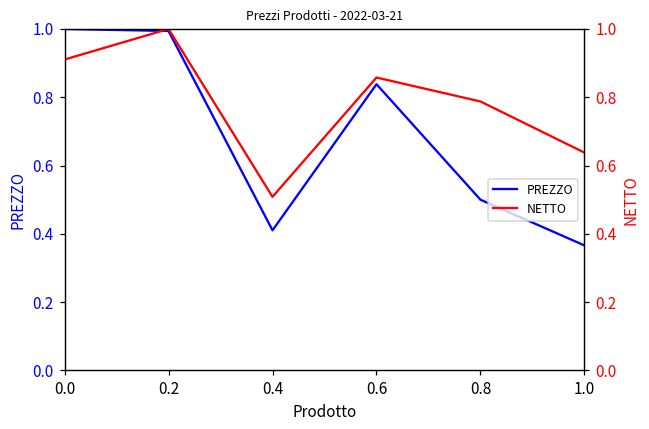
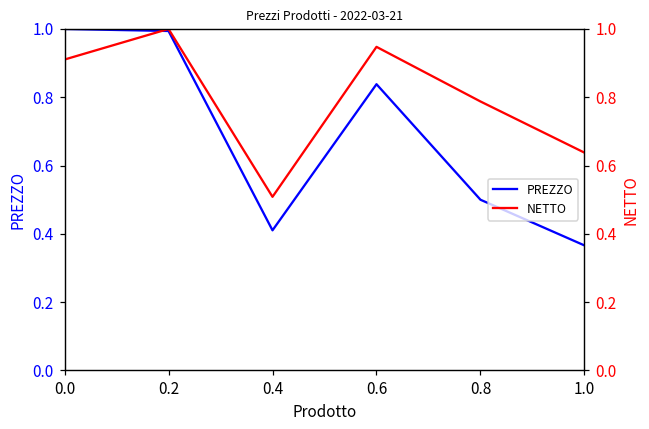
NETTO, 0.6: 0.86 -> 0.95
